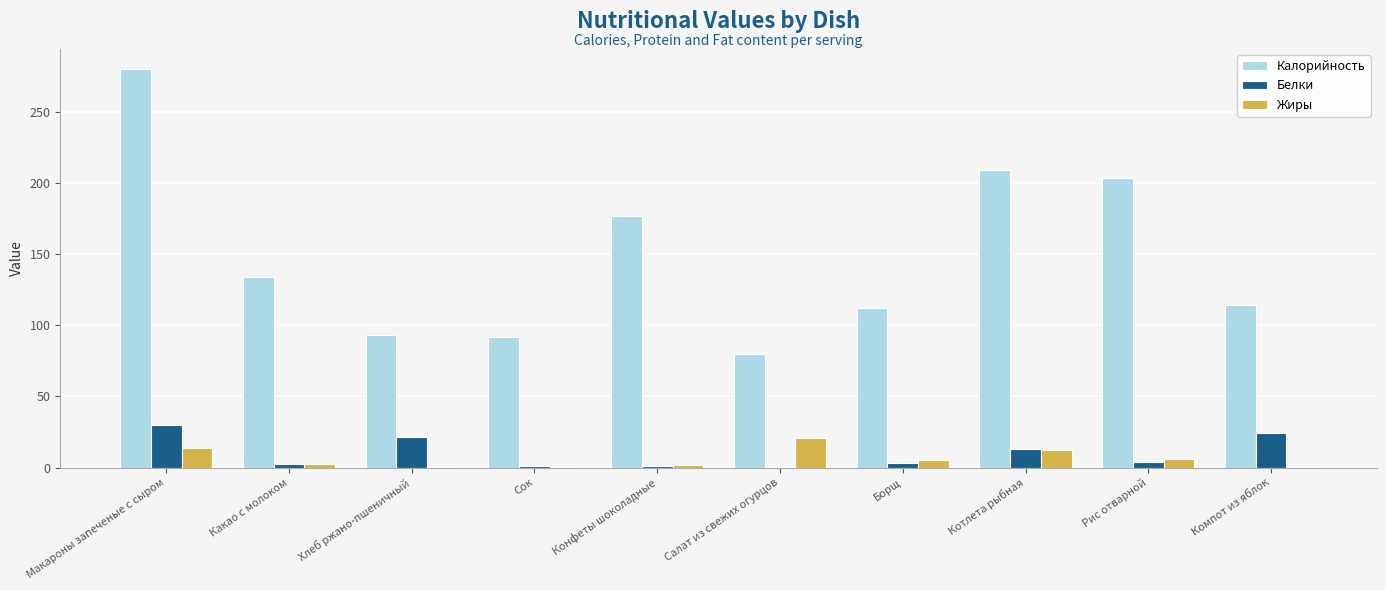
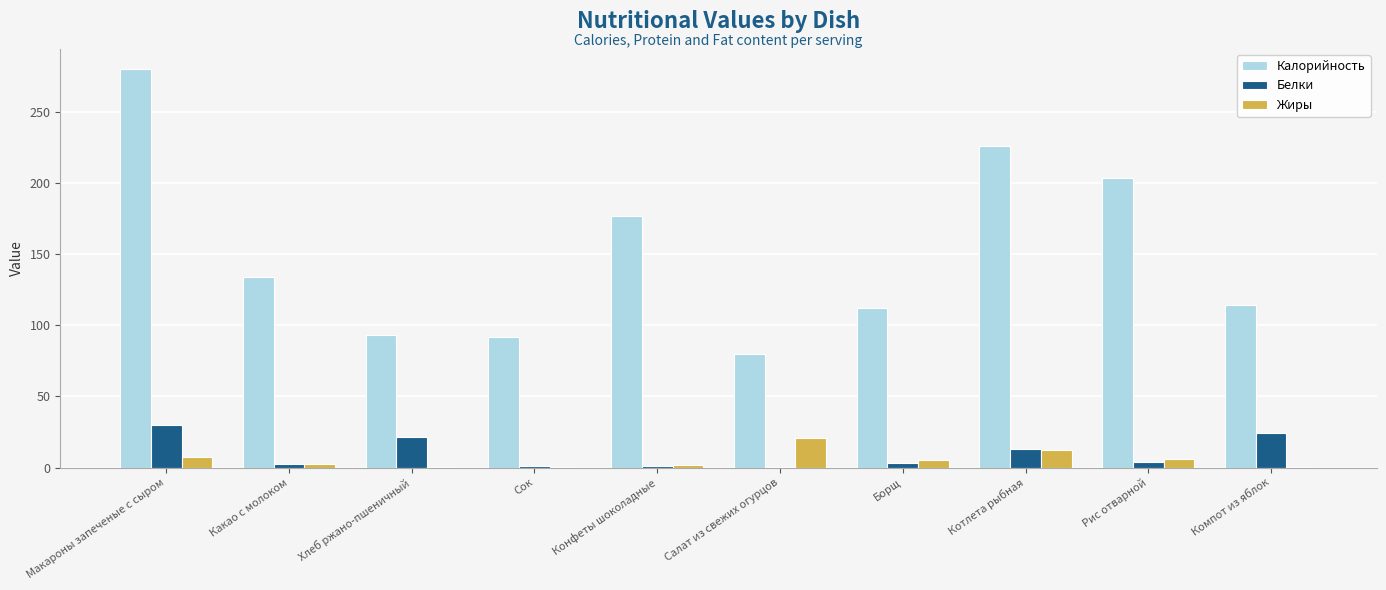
Жиры, Макароны запеченые с сыром: 14 -> 8
Калорийность, Котлета рыбная: 209 -> 226
